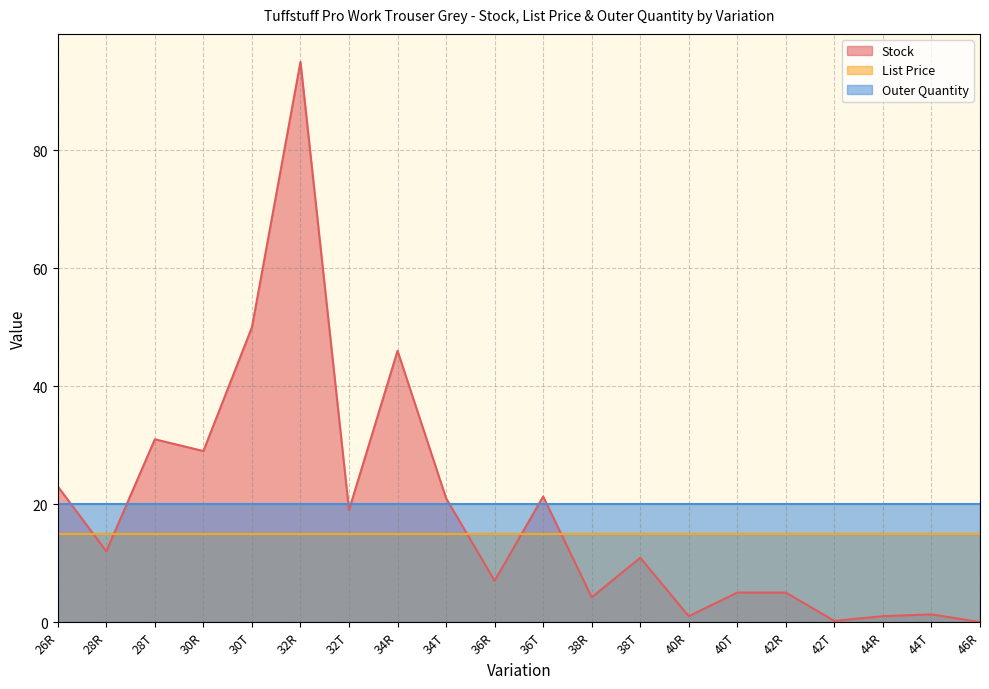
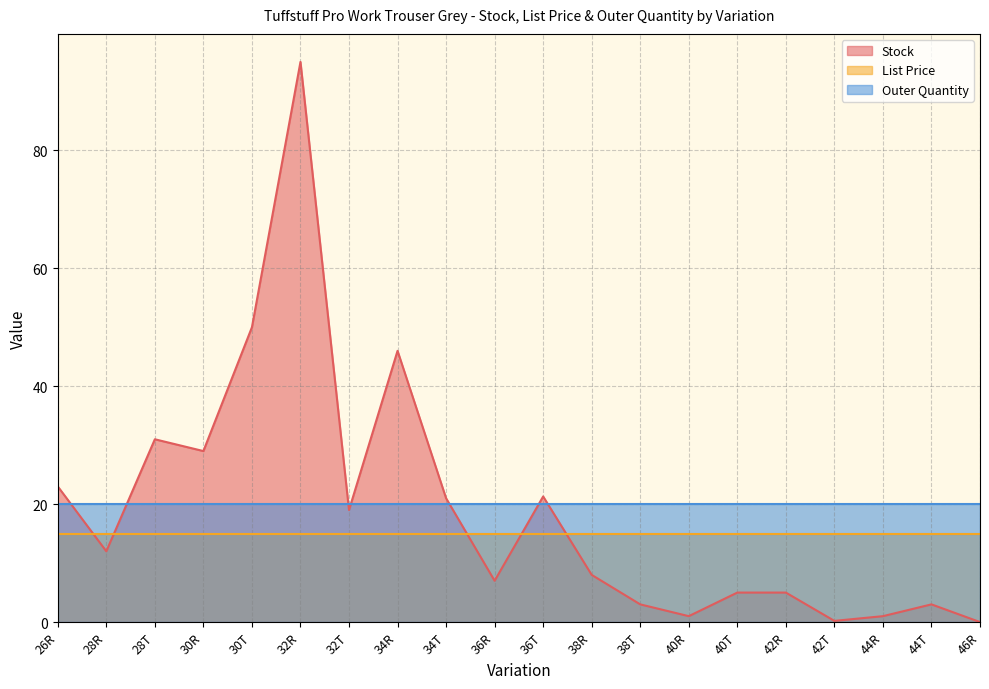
Stock, 38R: 4 -> 8
Stock, 38T: 11 -> 3
Stock, 44T: 1 -> 3
